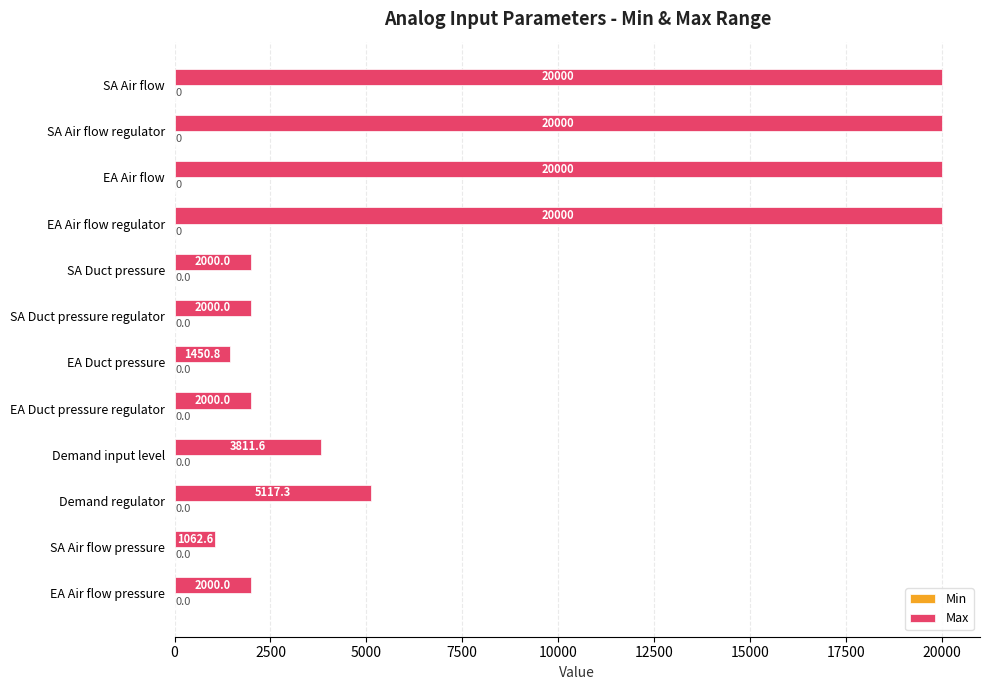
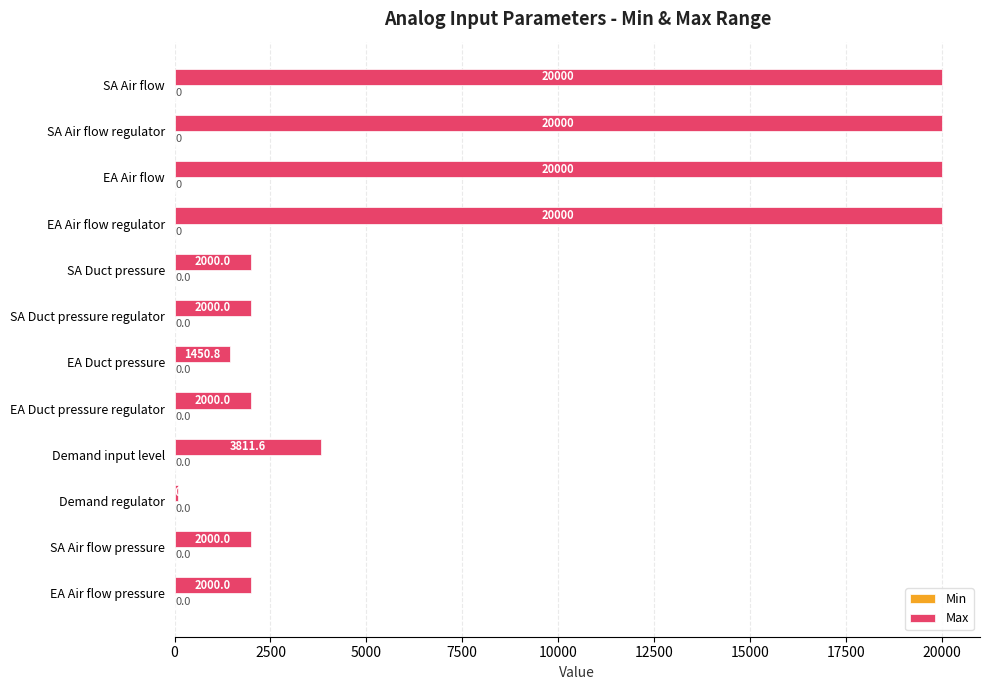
Max, Demand regulator: 5100 -> 100
Max, SA Air flow pressure: 1062.6 -> 2000.0
